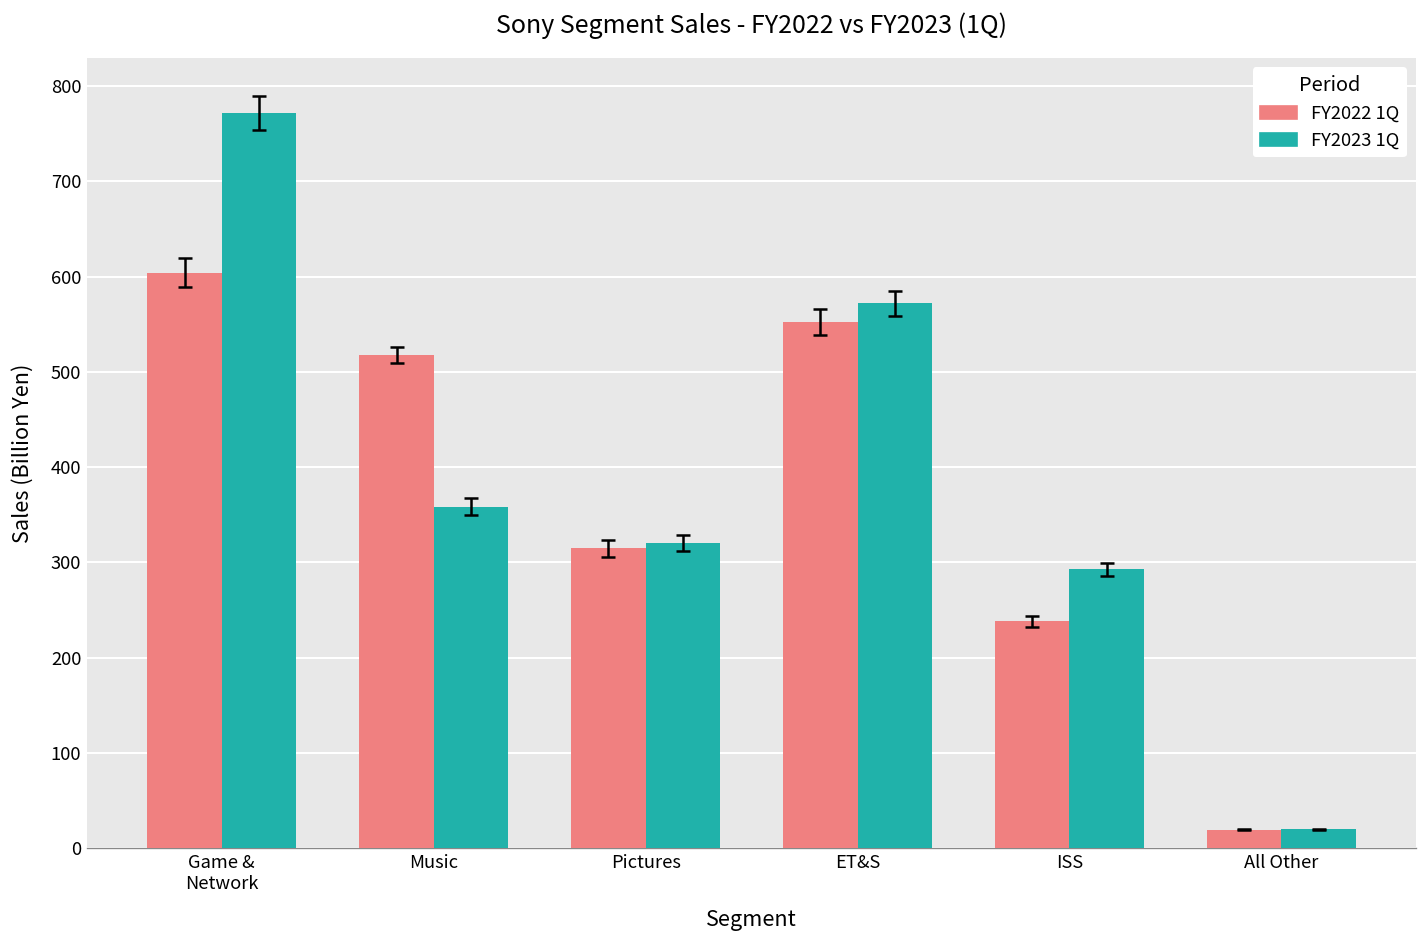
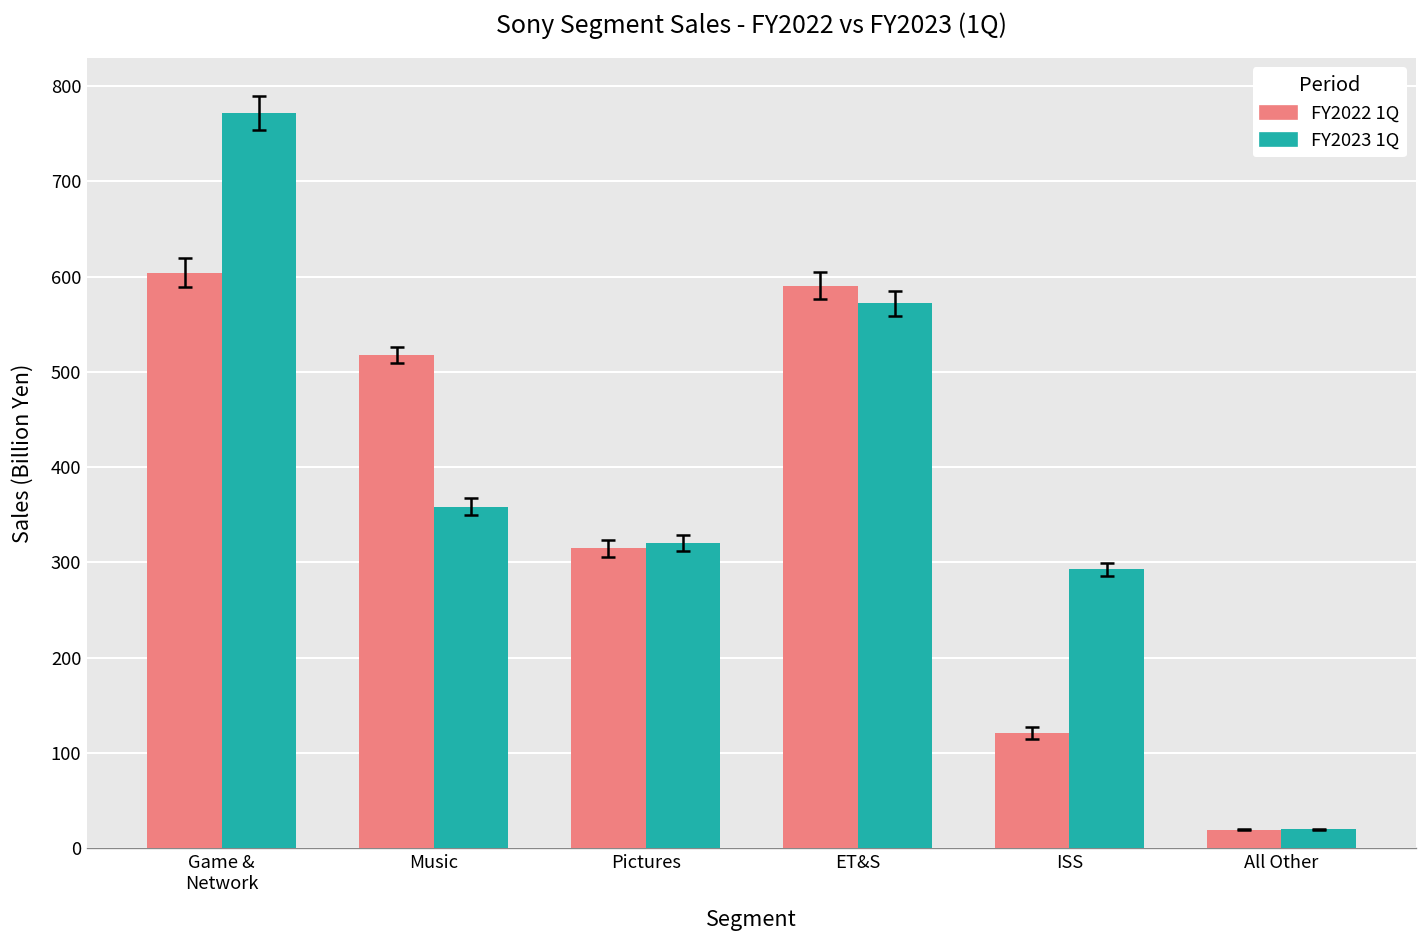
FY2022 1Q, ET&S: 550 -> 590
FY2022 1Q, ISS: 240 -> 120
